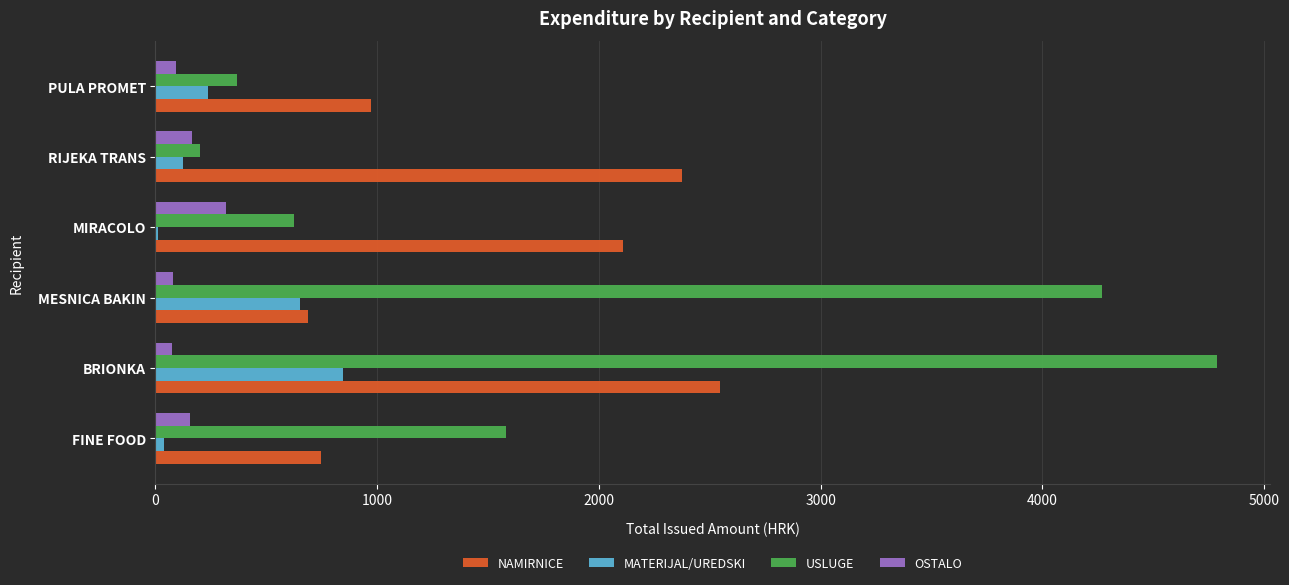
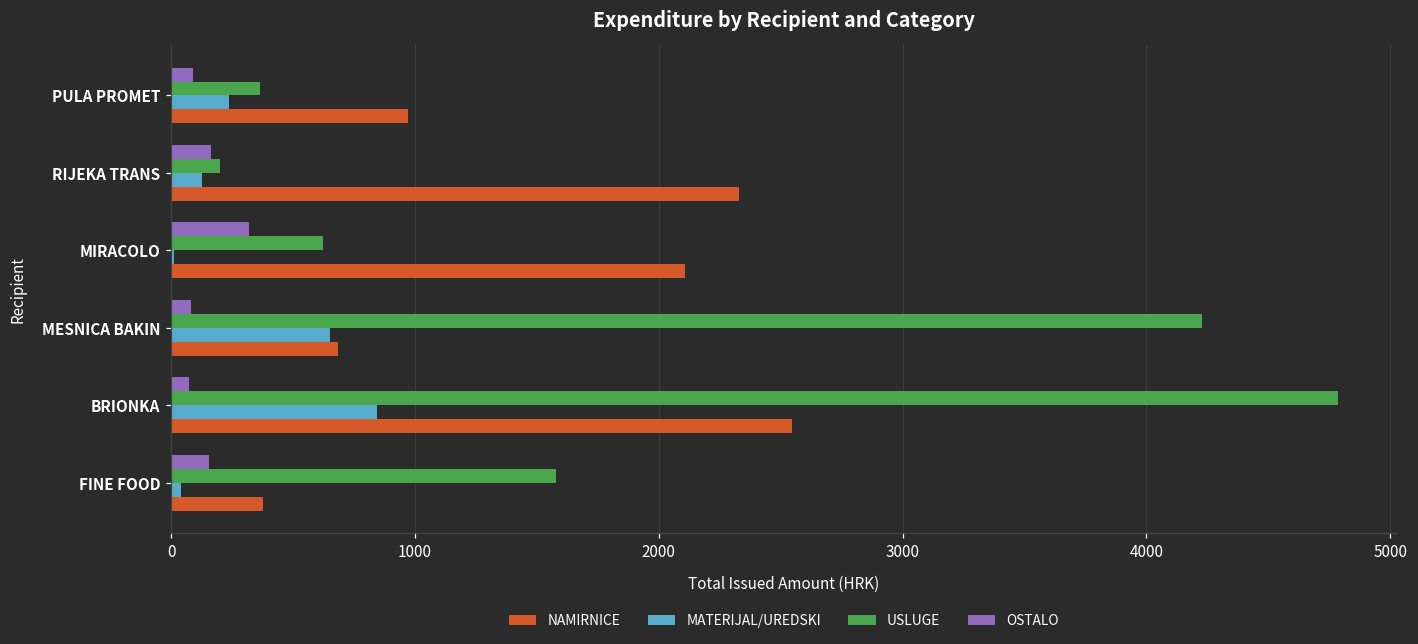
NAMIRNICE, RIJEKA TRANS: 2370 -> 2330
USLUGE, MESNICA BAKIN: 4270 -> 4230
NAMIRNICE, FINE FOOD: 750 -> 380
